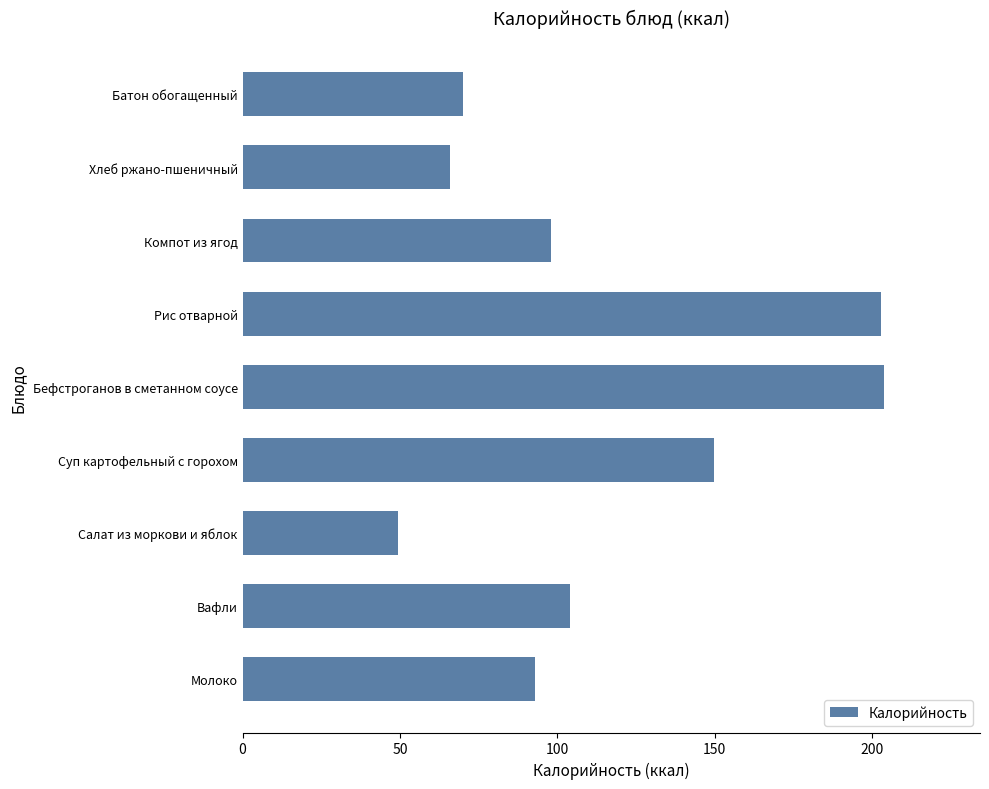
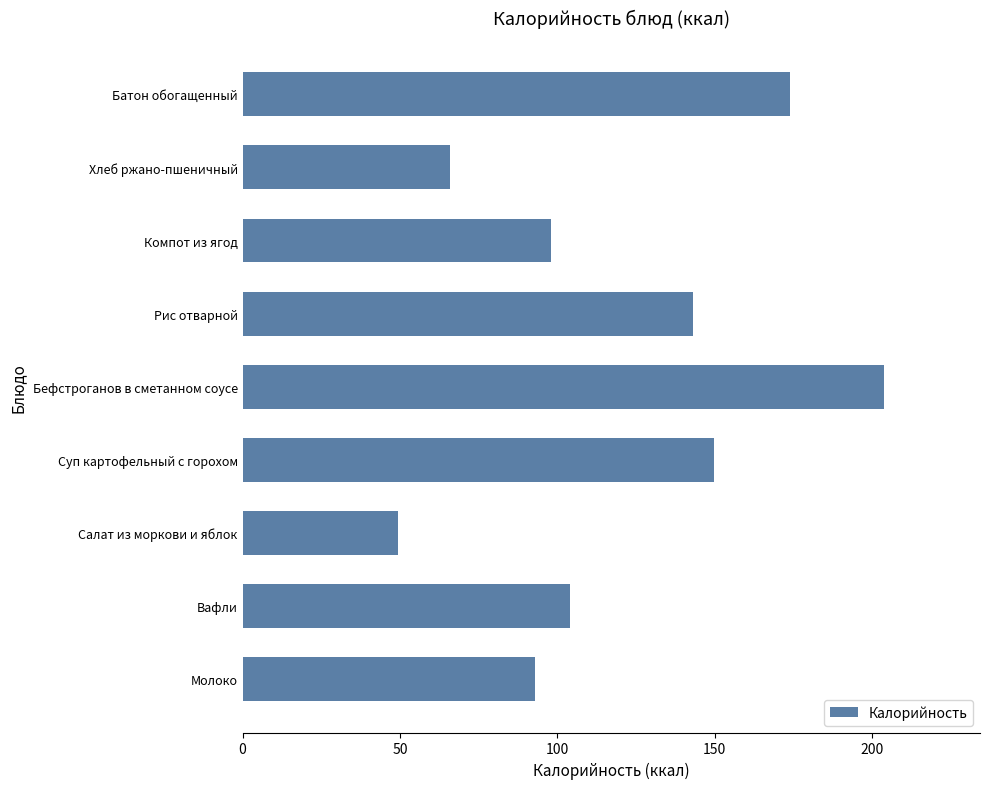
Батон обогащенный: 70 -> 174
Рис отварной: 203 -> 143
